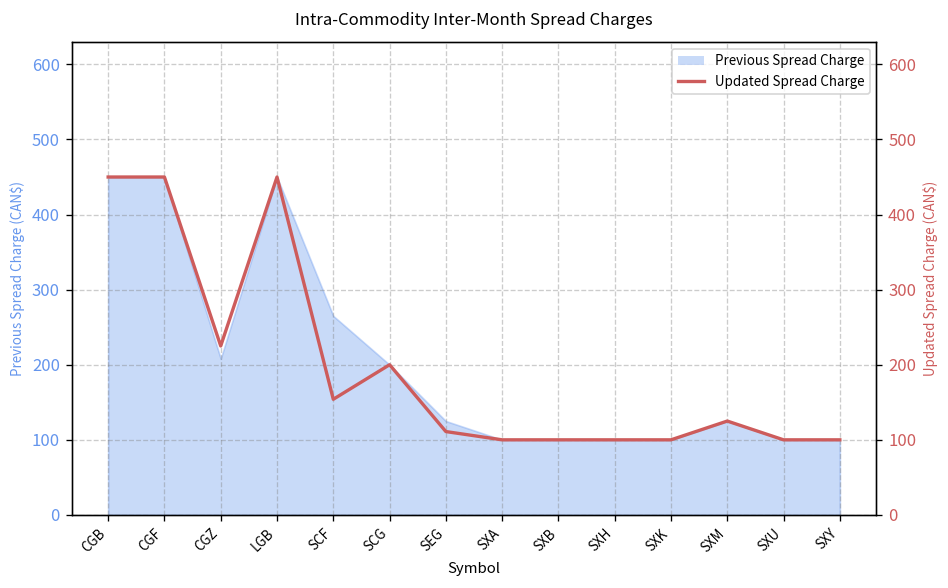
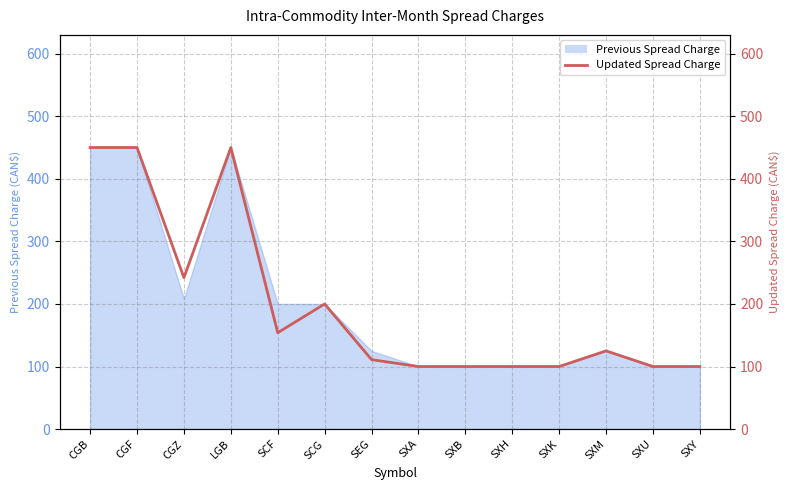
Previous Spread Charge, SCF: 270 -> 200
Updated Spread Charge, CGZ: 230 -> 240
